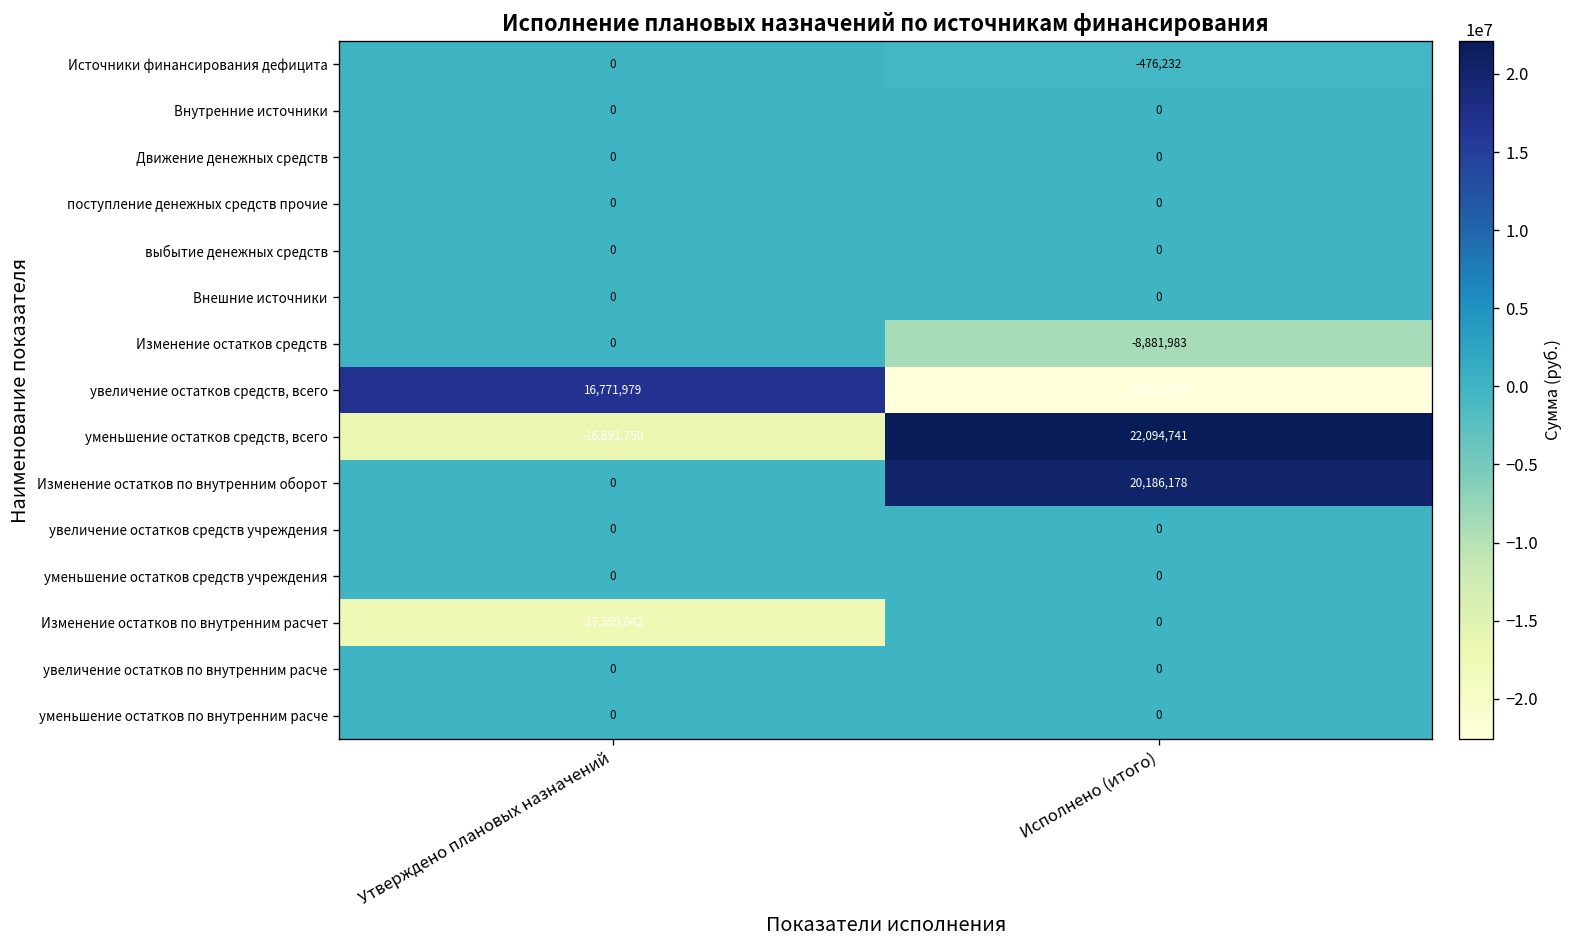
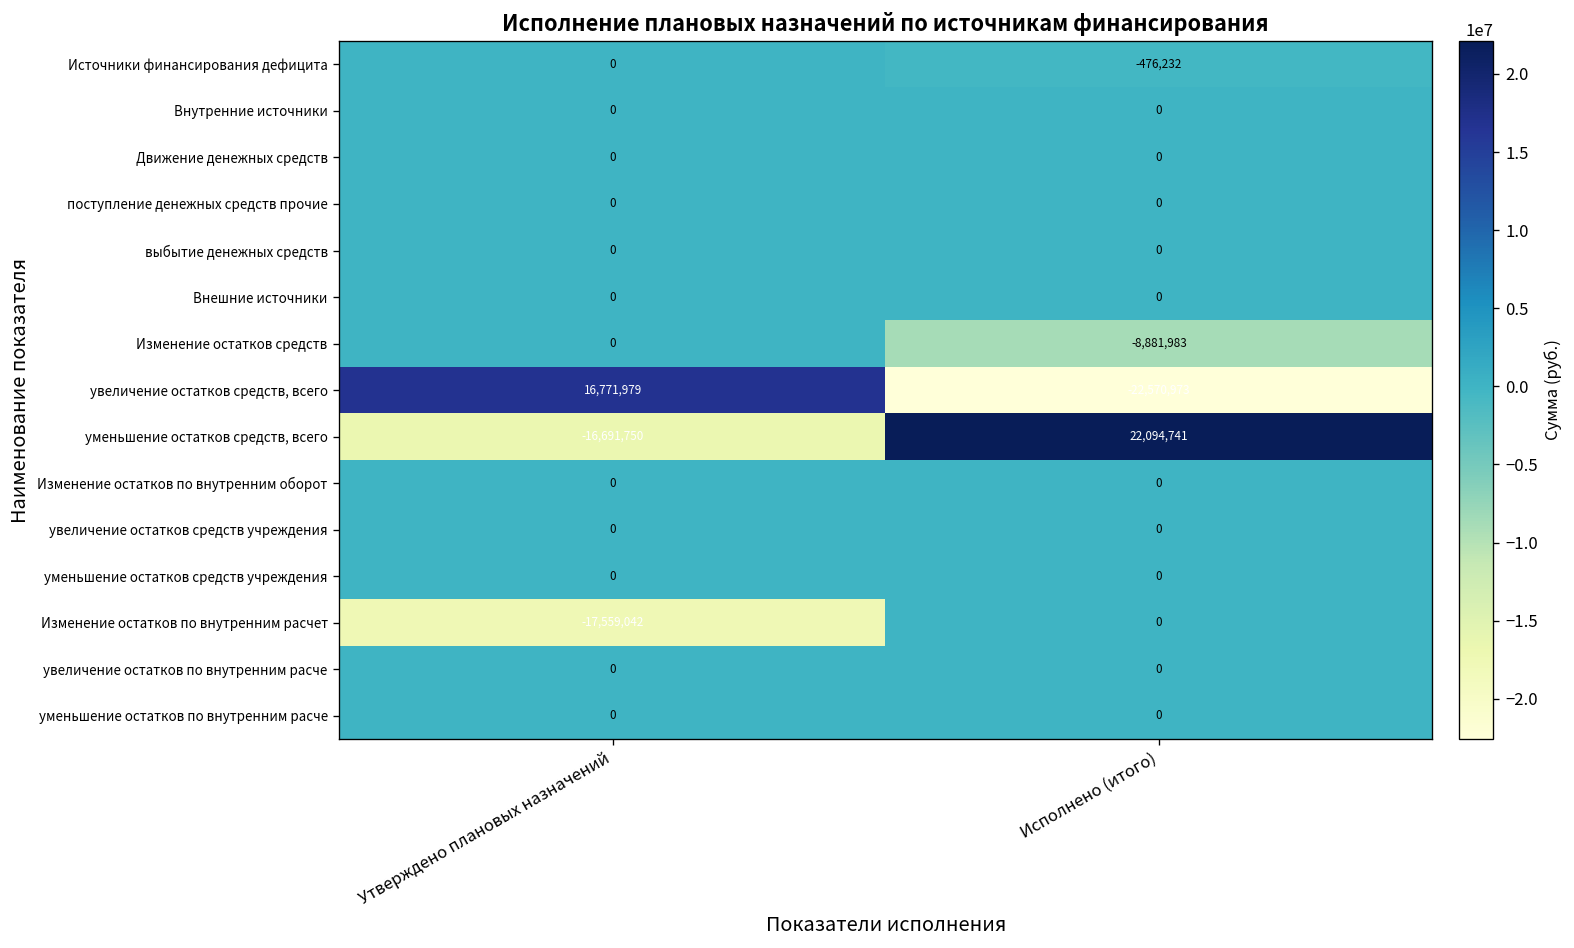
Изменение остатков по внутренним оборот, Исполнено (итого): 20,186,178 -> 0
